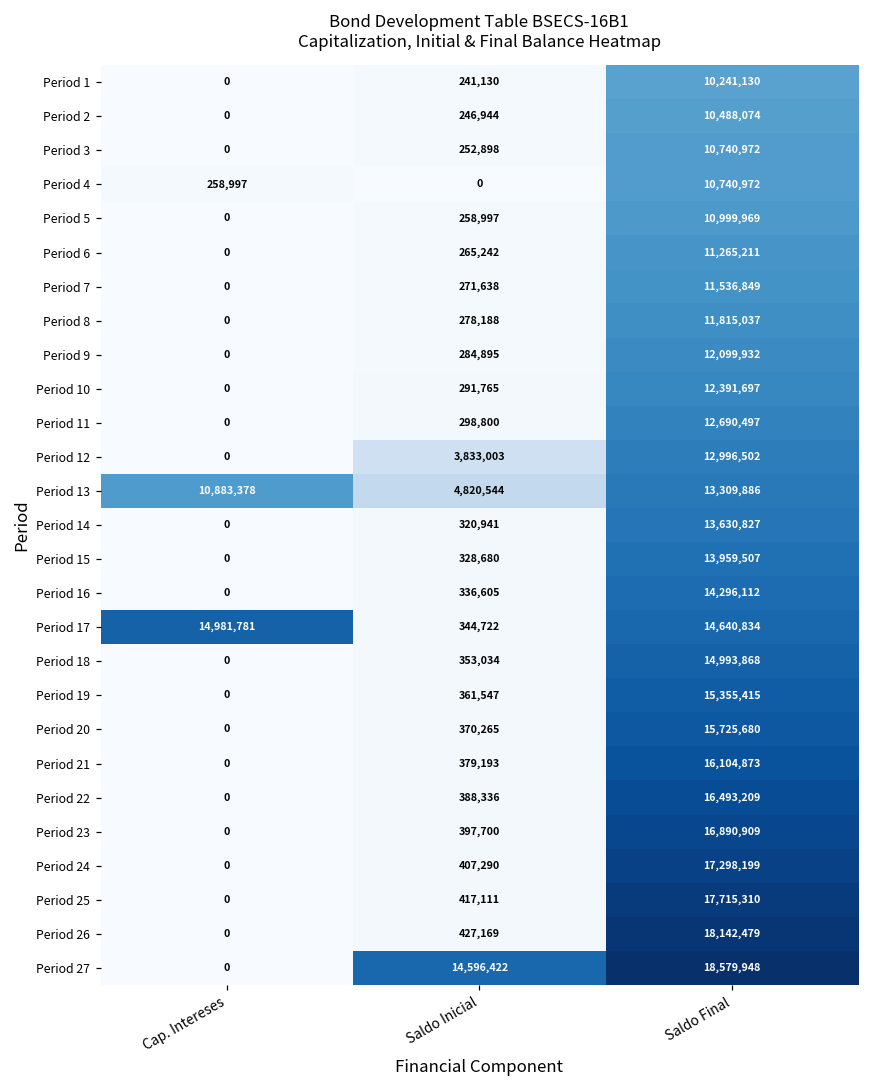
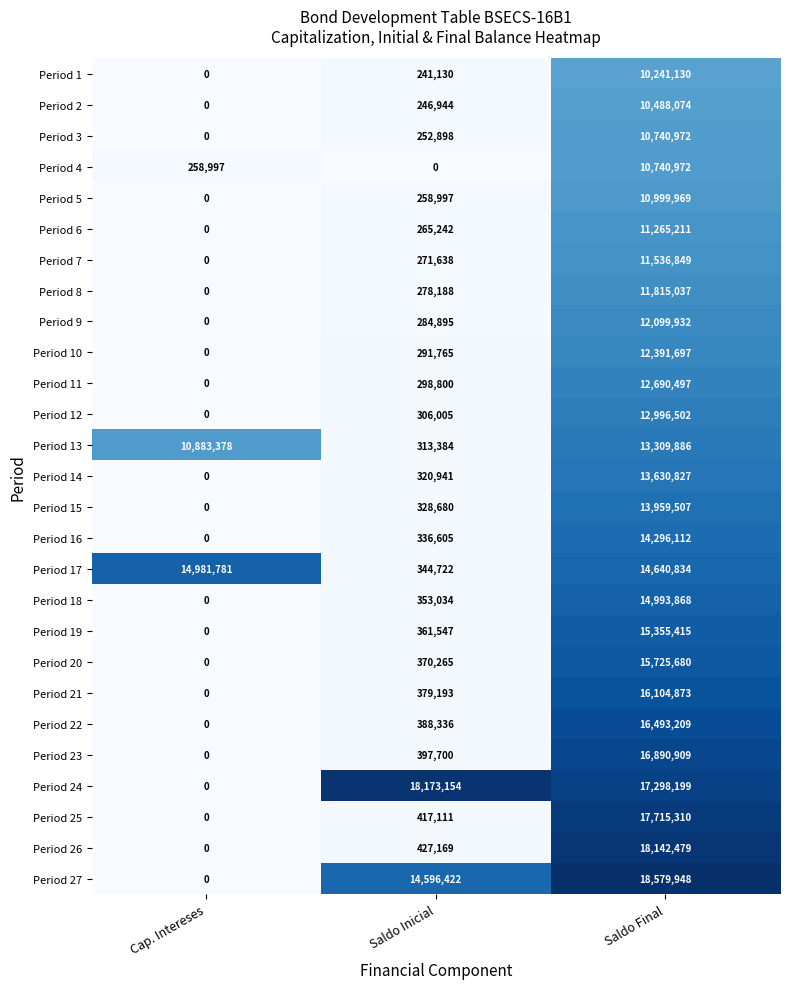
Period 12, Saldo Inicial: 3,833,003 -> 306,005
Period 13, Saldo Inicial: 4,820,544 -> 313,384
Period 24, Saldo Inicial: 407,290 -> 18,173,154
